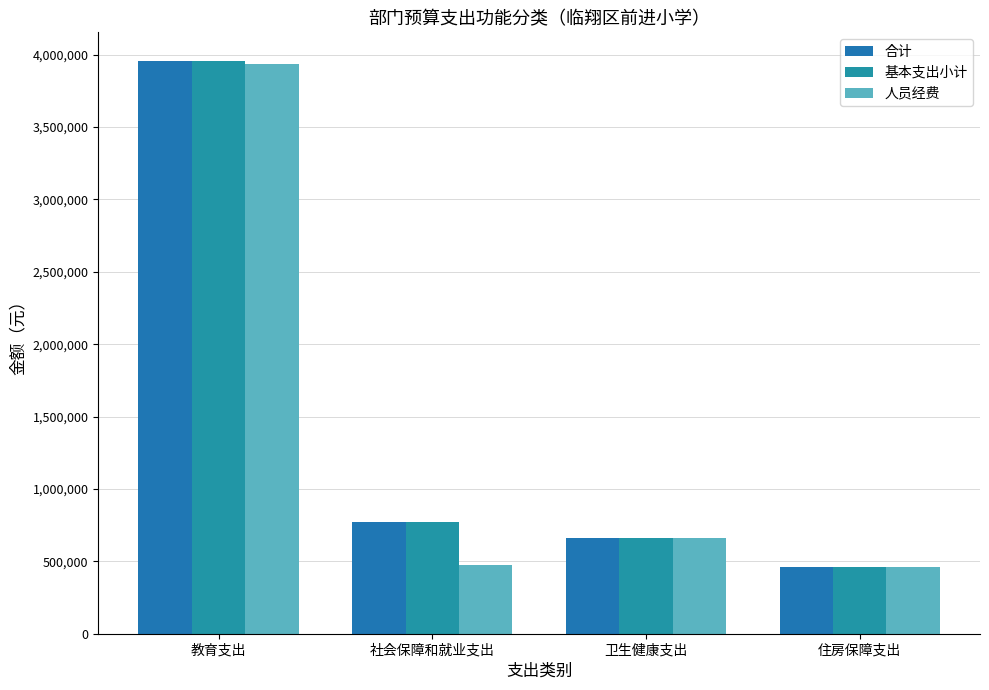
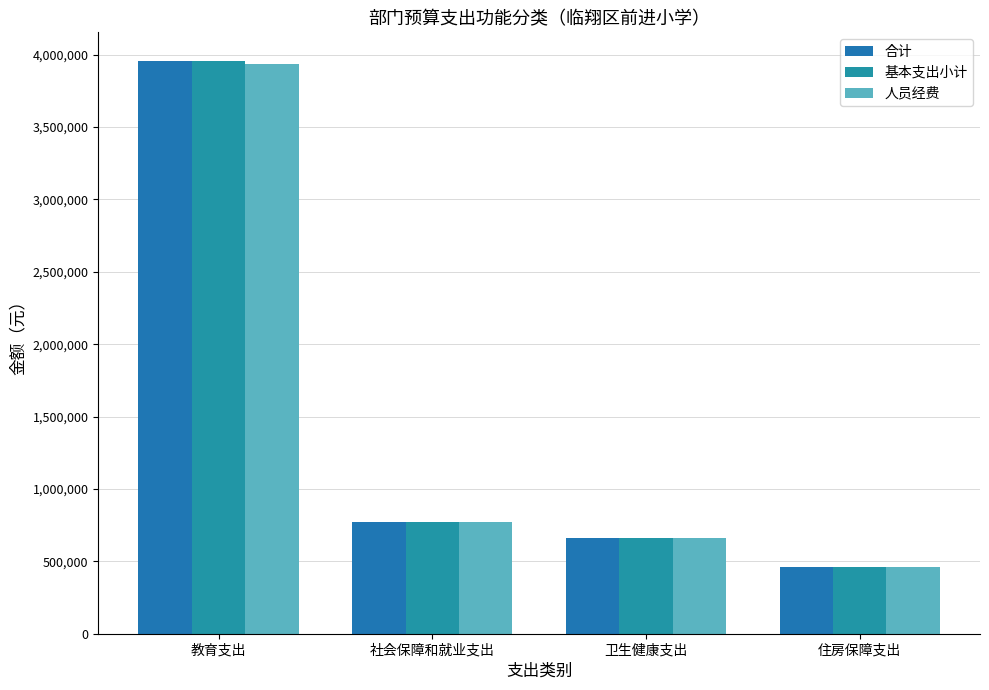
人员经费, 社会保障和就业支出: 470,000 -> 770,000
